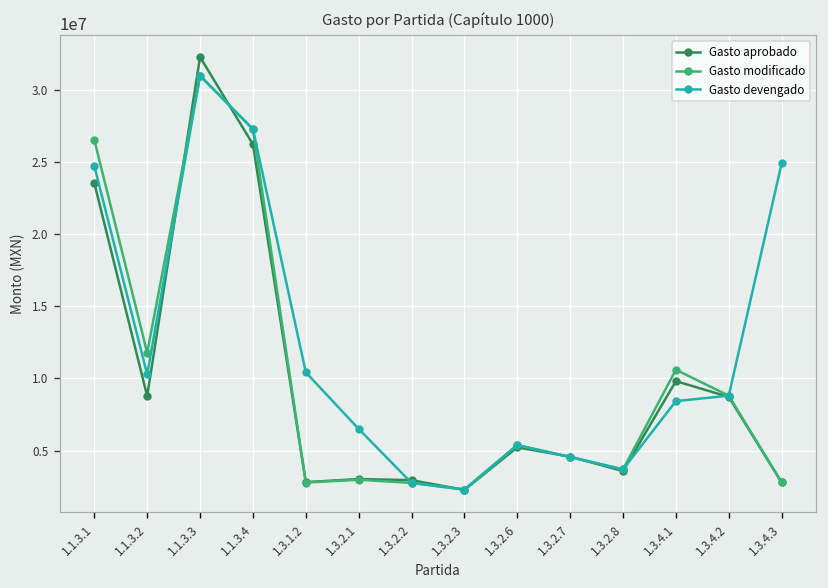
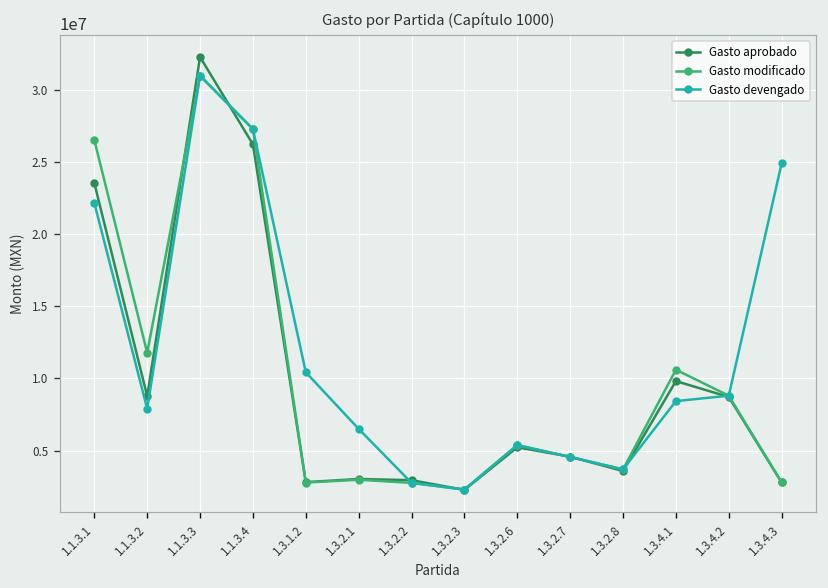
Gasto devengado, 1.1.3.1: 24700000 -> 22200000
Gasto devengado, 1.1.3.2: 10300000 -> 7900000
